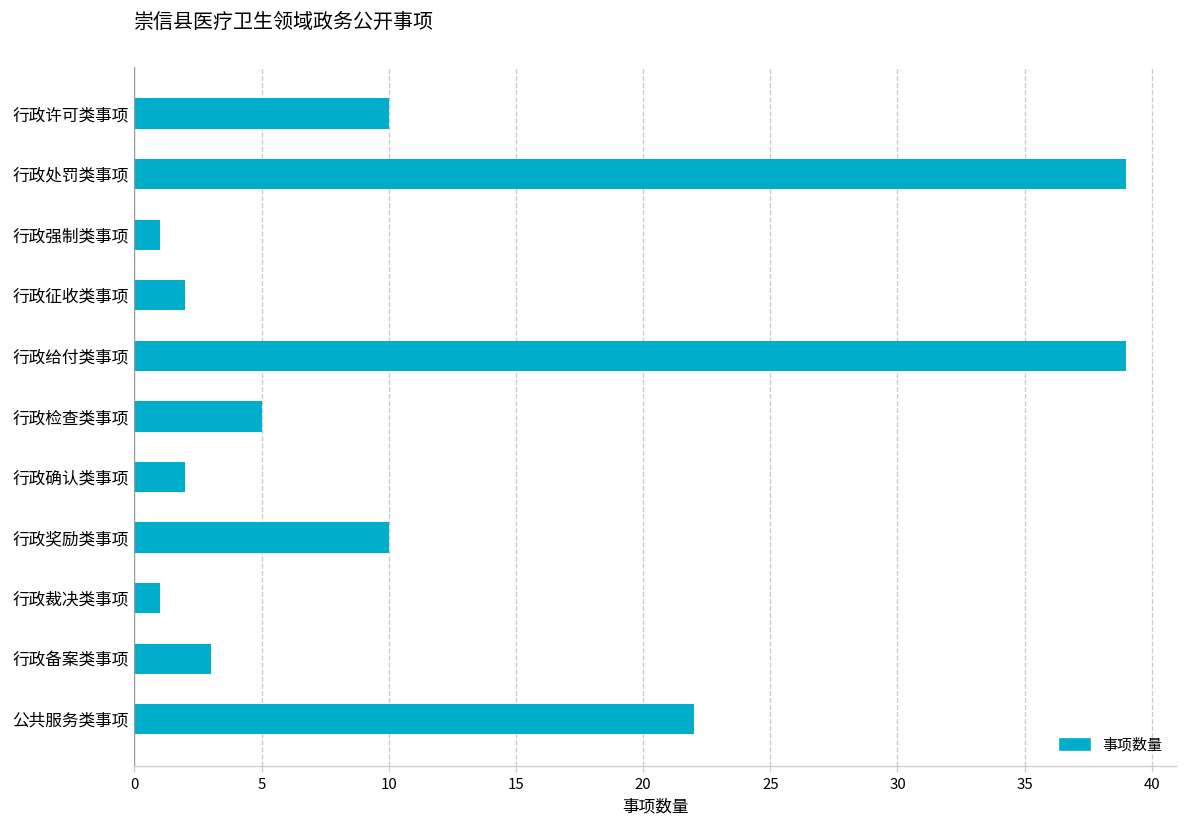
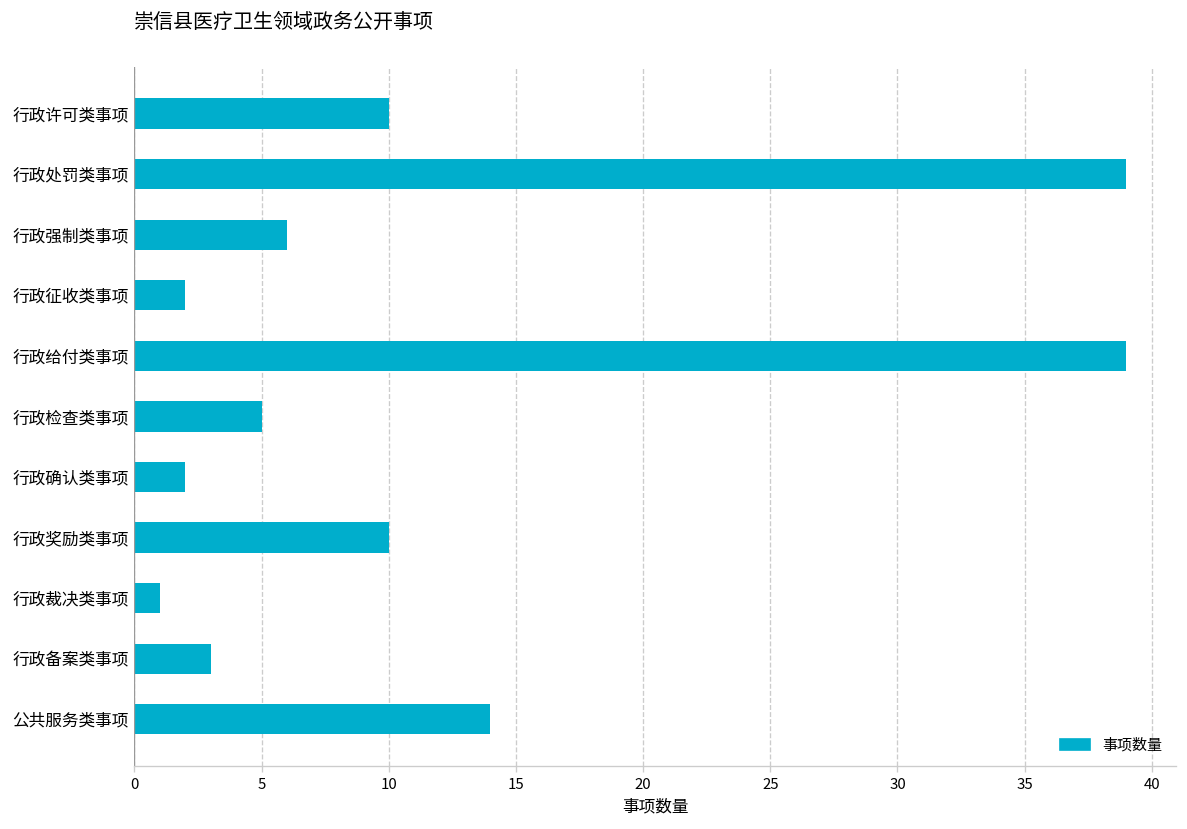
行政强制类事项: 1 -> 6
公共服务类事项: 22 -> 14
